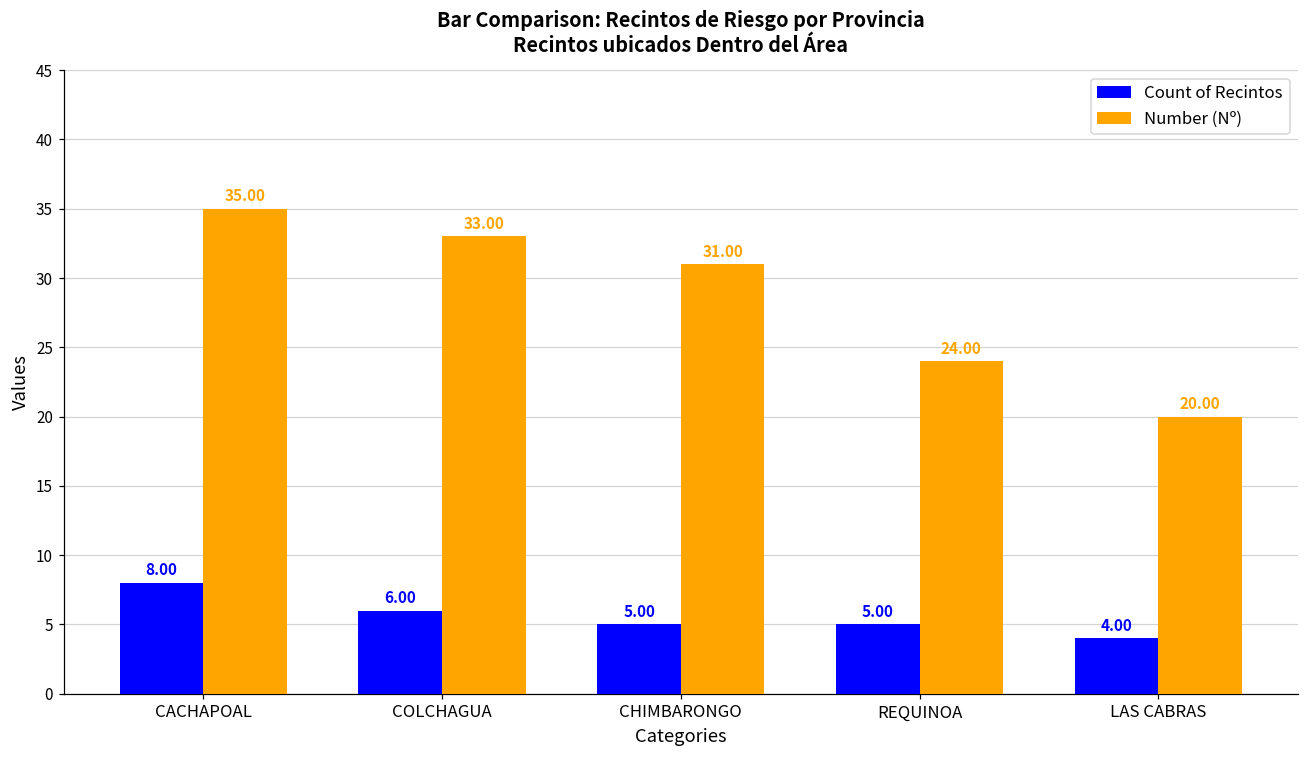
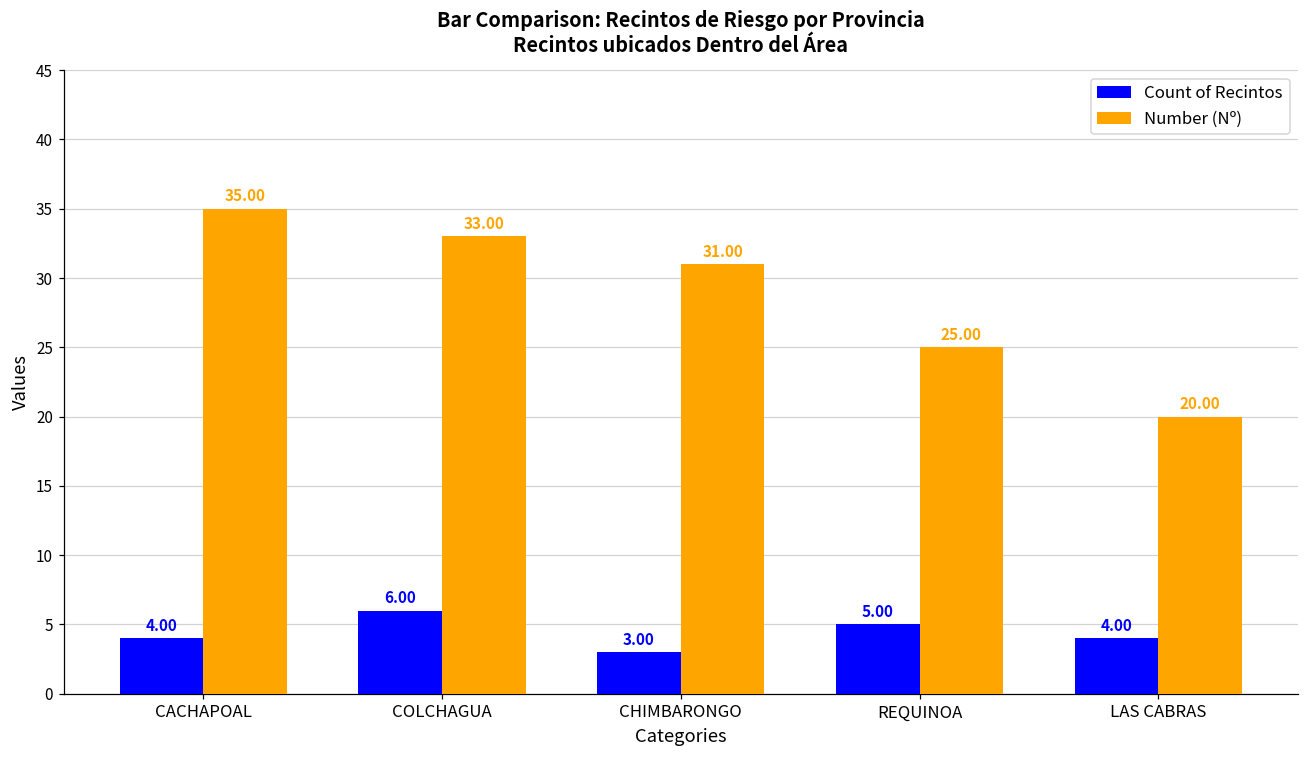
Count of Recintos, CACHAPOAL: 8.00 -> 4.00
Count of Recintos, CHIMBARONGO: 5.00 -> 3.00
Number (Nº), REQUINOA: 24.00 -> 25.00
